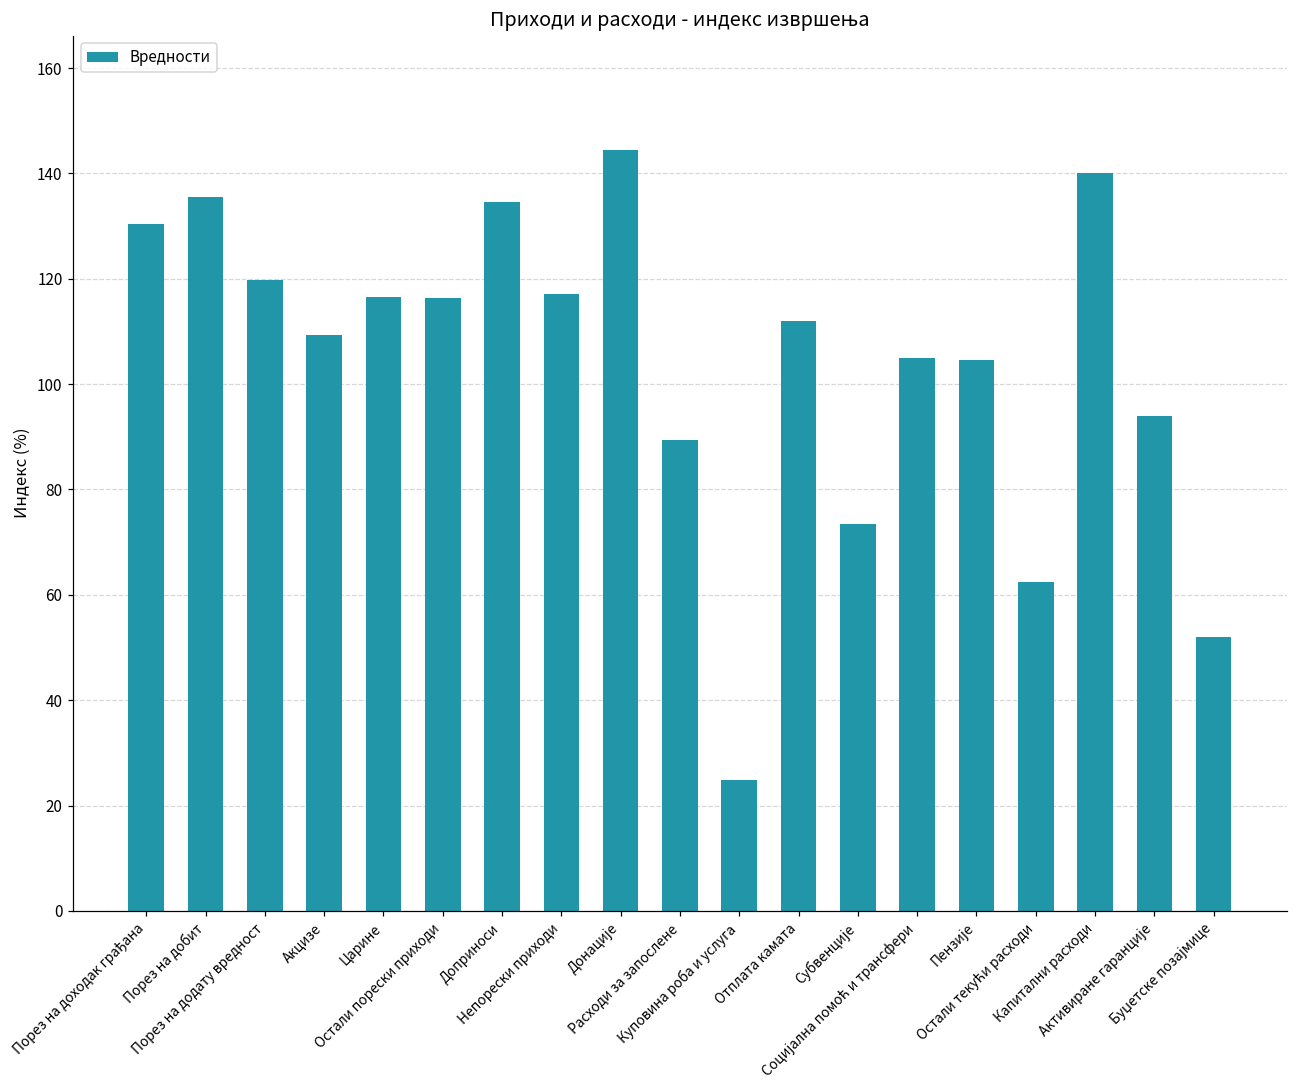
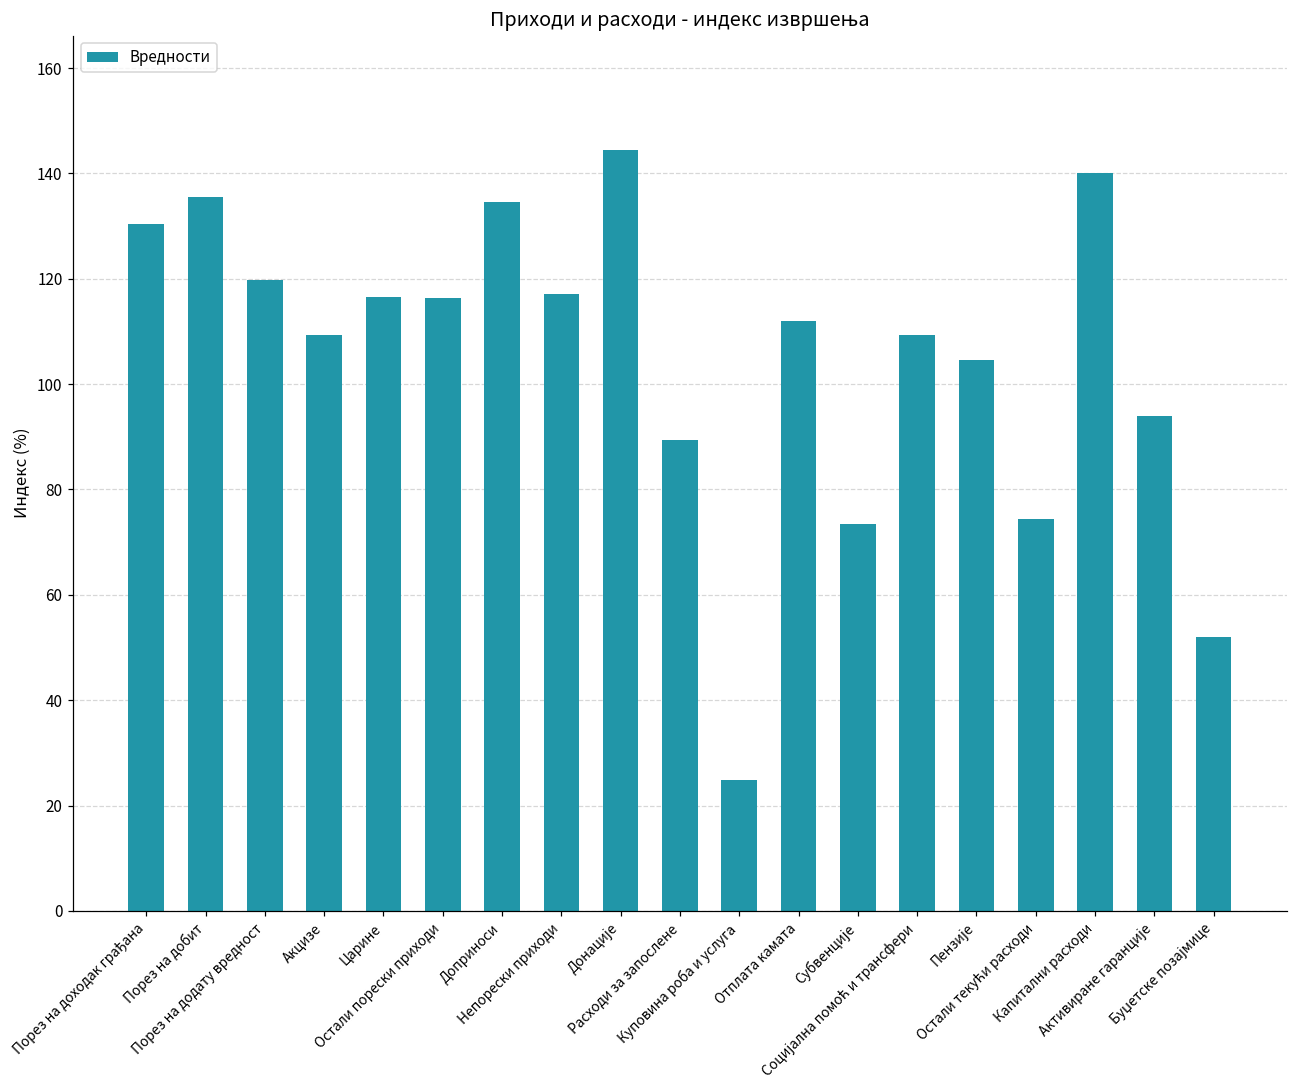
Социјална помоћ и трансфери: 105 -> 109
Остали текући расходи: 63 -> 74
